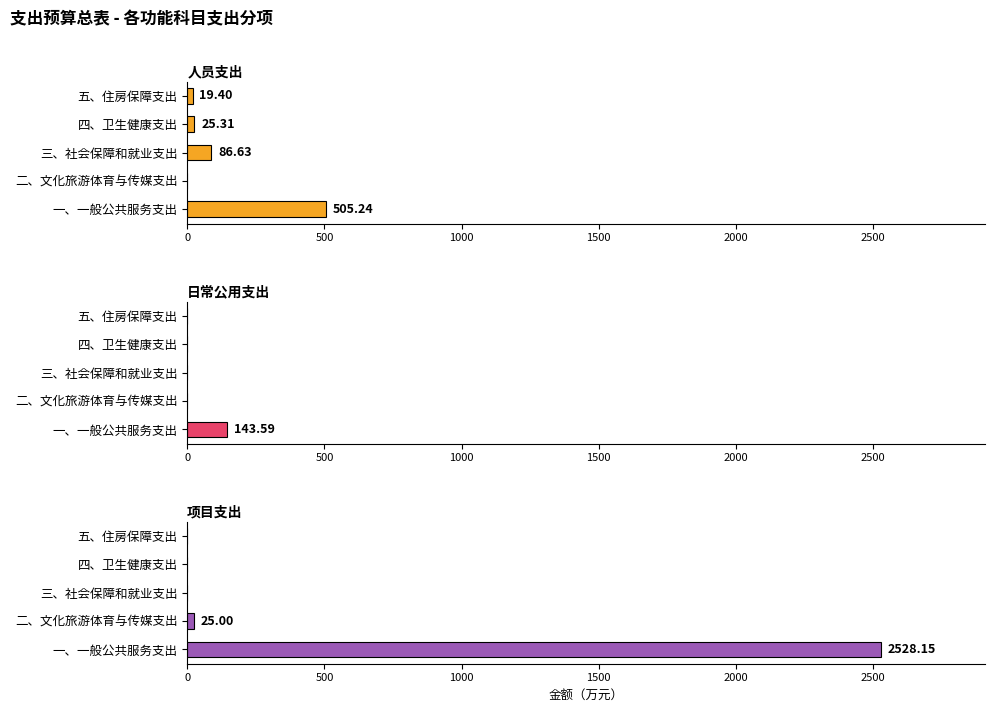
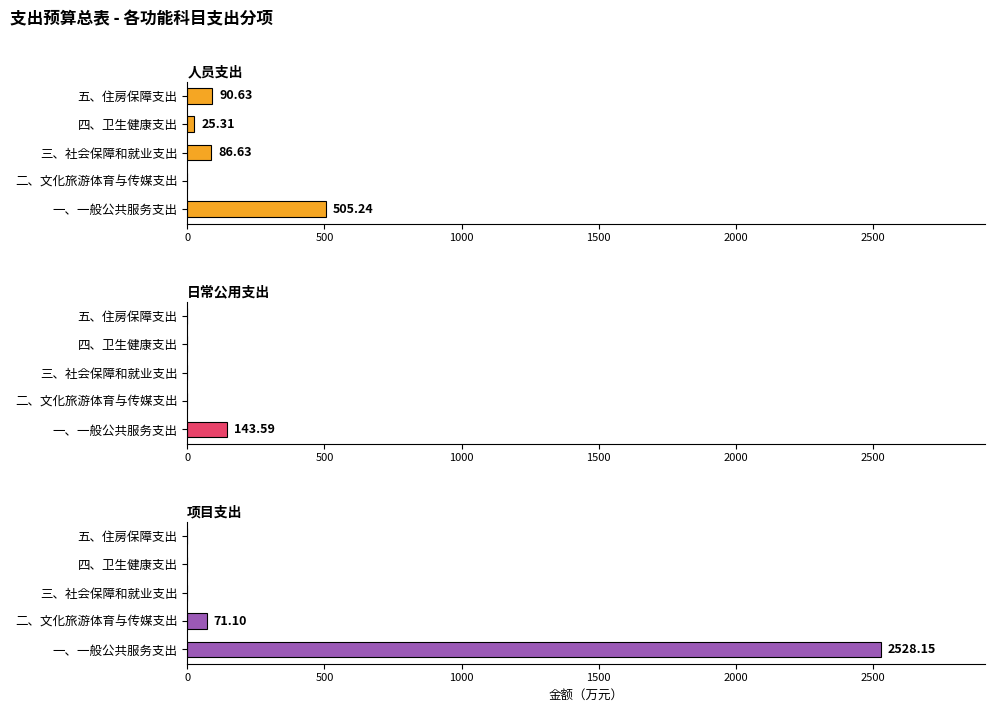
人员支出, 五、住房保障支出: 19.40 -> 90.63
项目支出, 二、文化旅游体育与传媒支出: 25.00 -> 71.10
